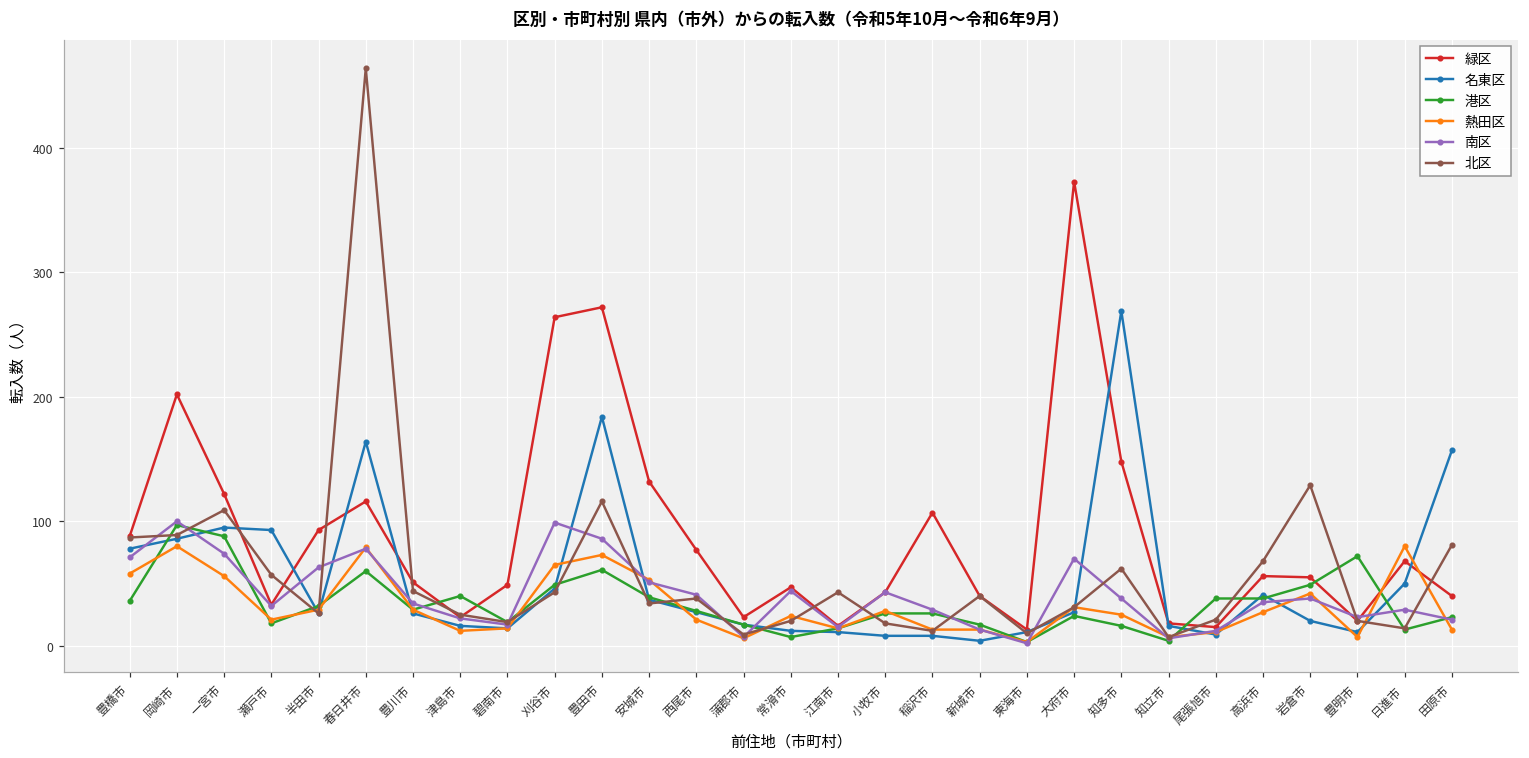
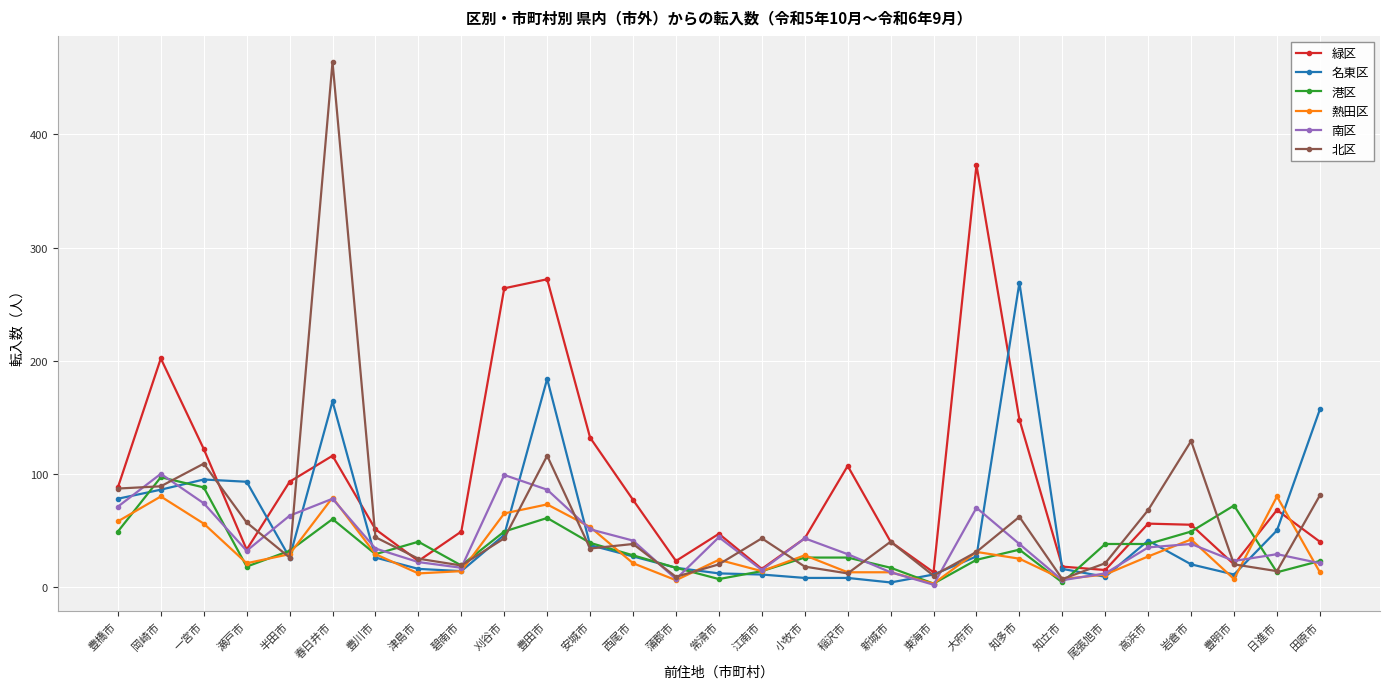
港区, 豊橋市: 36 -> 49
港区, 知多市: 16 -> 33
